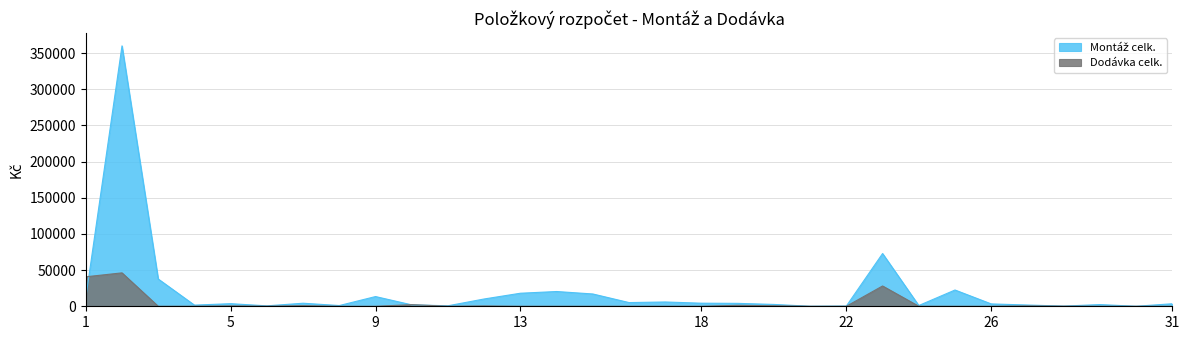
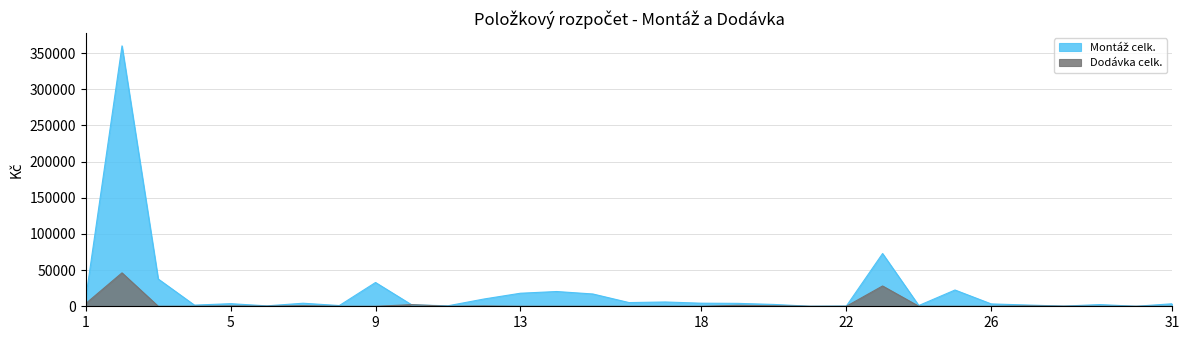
Dodávka celk., 1: 40000 -> 0
Montáž celk., 9: 10000 -> 30000
